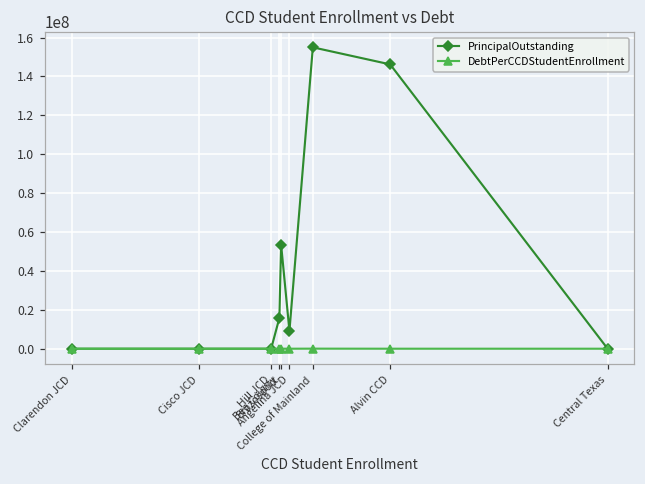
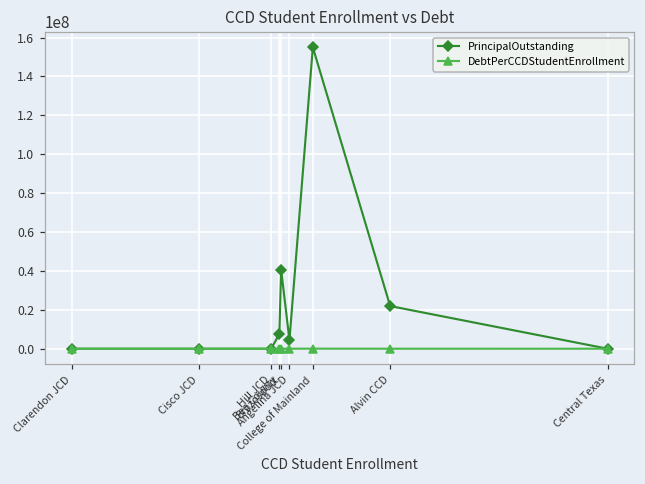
PrincipalOutstanding, Bee County: 16000000 -> 8000000
PrincipalOutstanding, Brazosport: 54000000 -> 41000000
PrincipalOutstanding, Angelina JCD: 9000000 -> 4000000
PrincipalOutstanding, Alvin CCD: 146000000 -> 22000000
